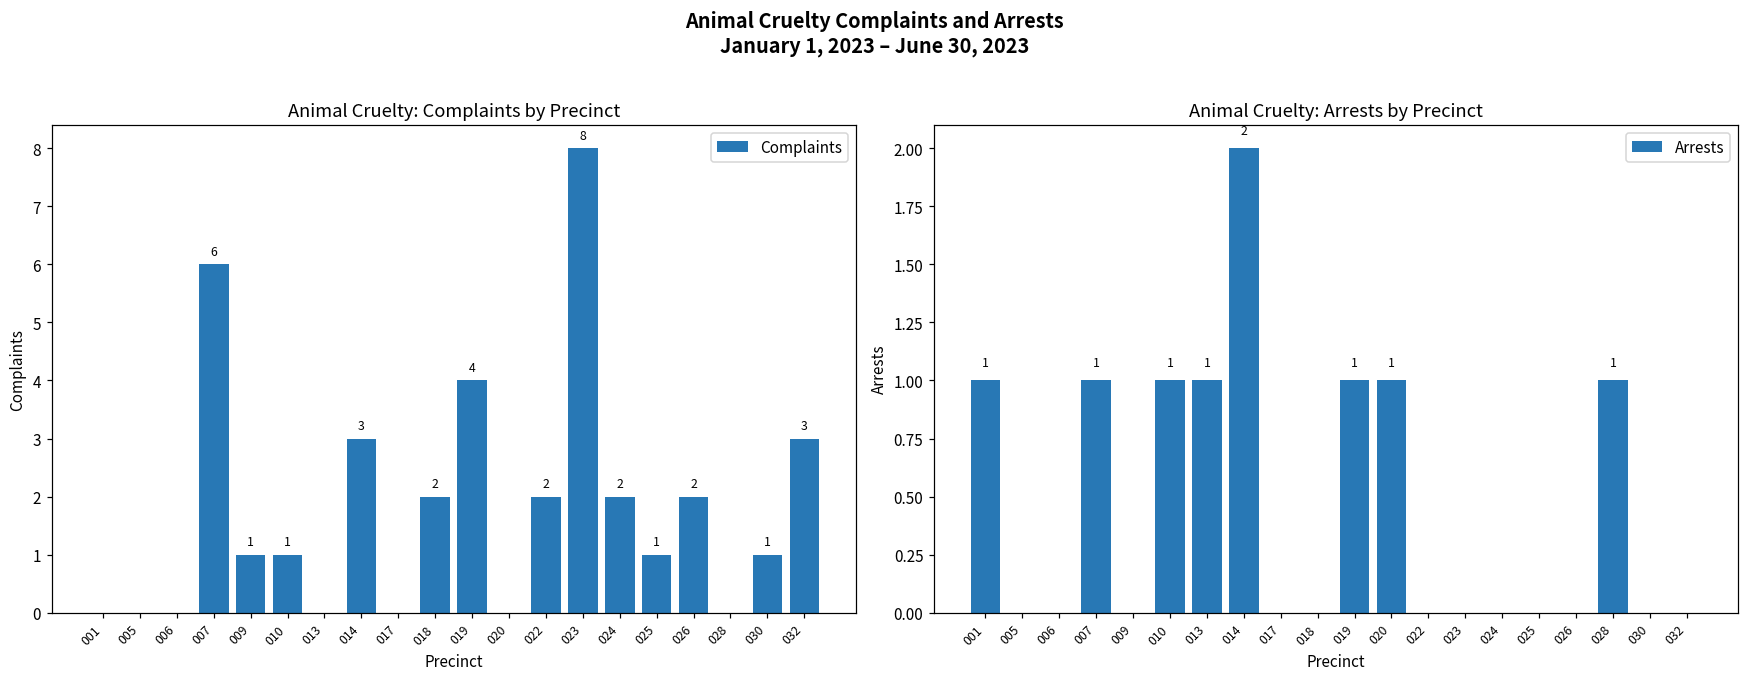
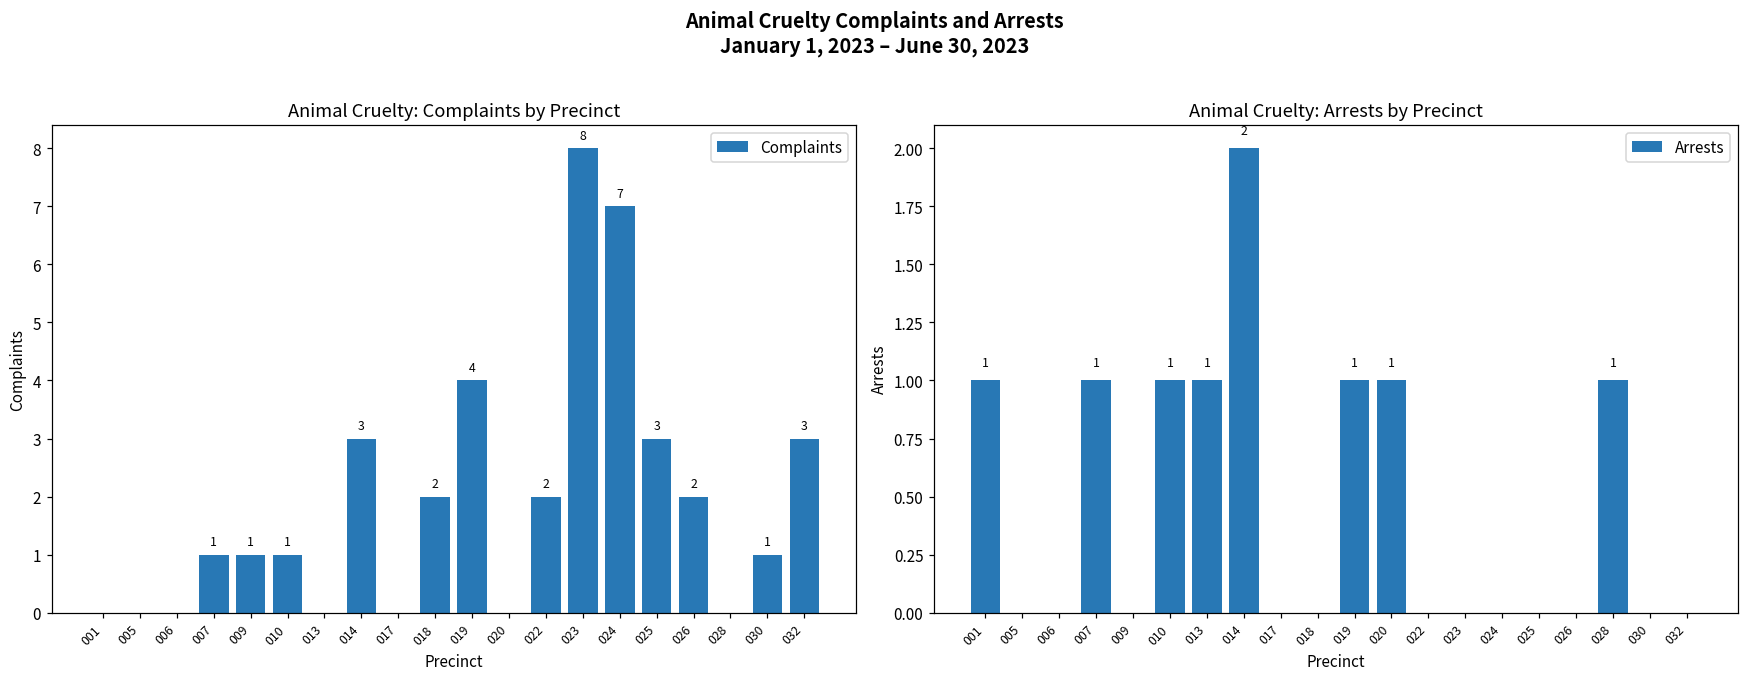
Animal Cruelty: Complaints by Precinct, 007: 6 -> 1
Animal Cruelty: Complaints by Precinct, 024: 2 -> 7
Animal Cruelty: Complaints by Precinct, 025: 1 -> 3
